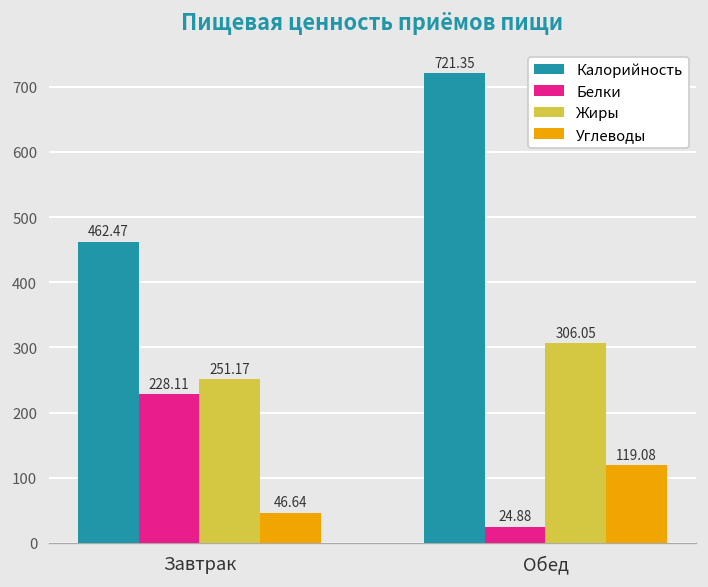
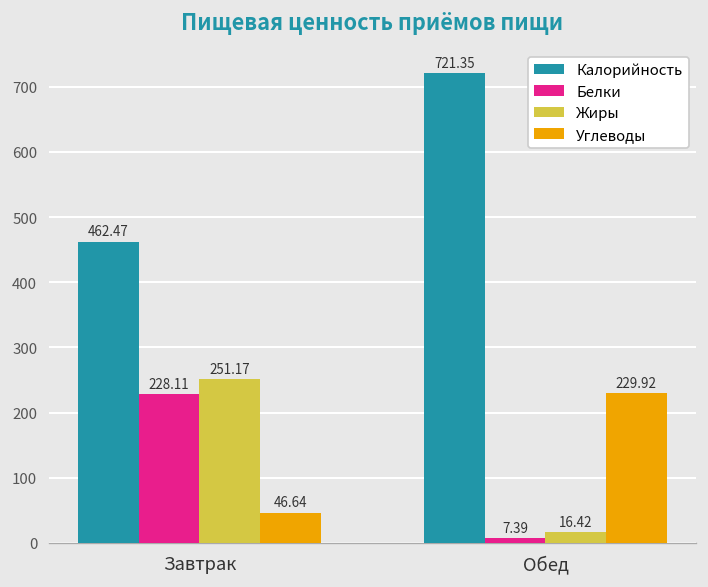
Белки, Обед: 24.88 -> 7.39
Жиры, Обед: 306.05 -> 16.42
Углеводы, Обед: 119.08 -> 229.92
